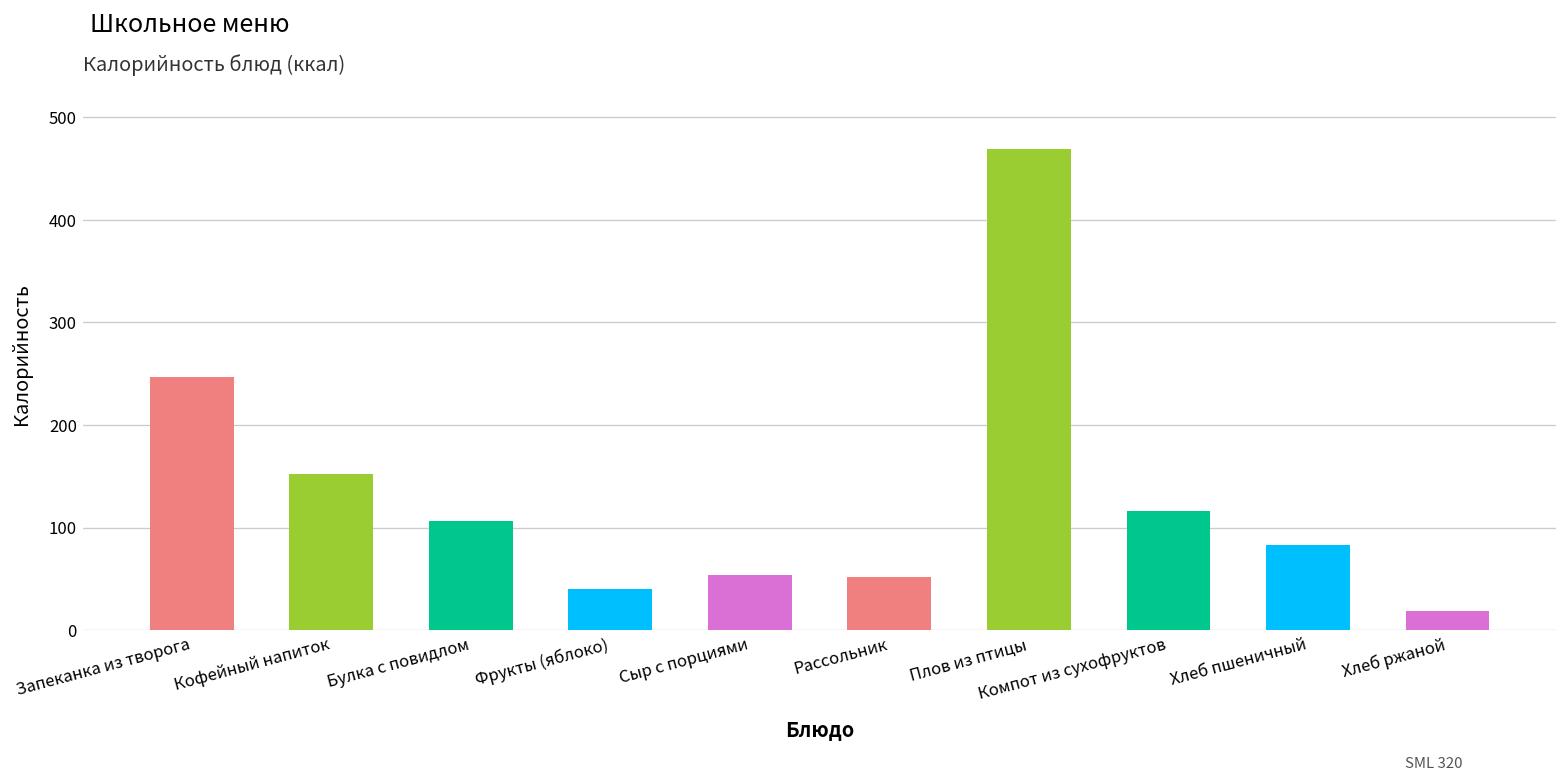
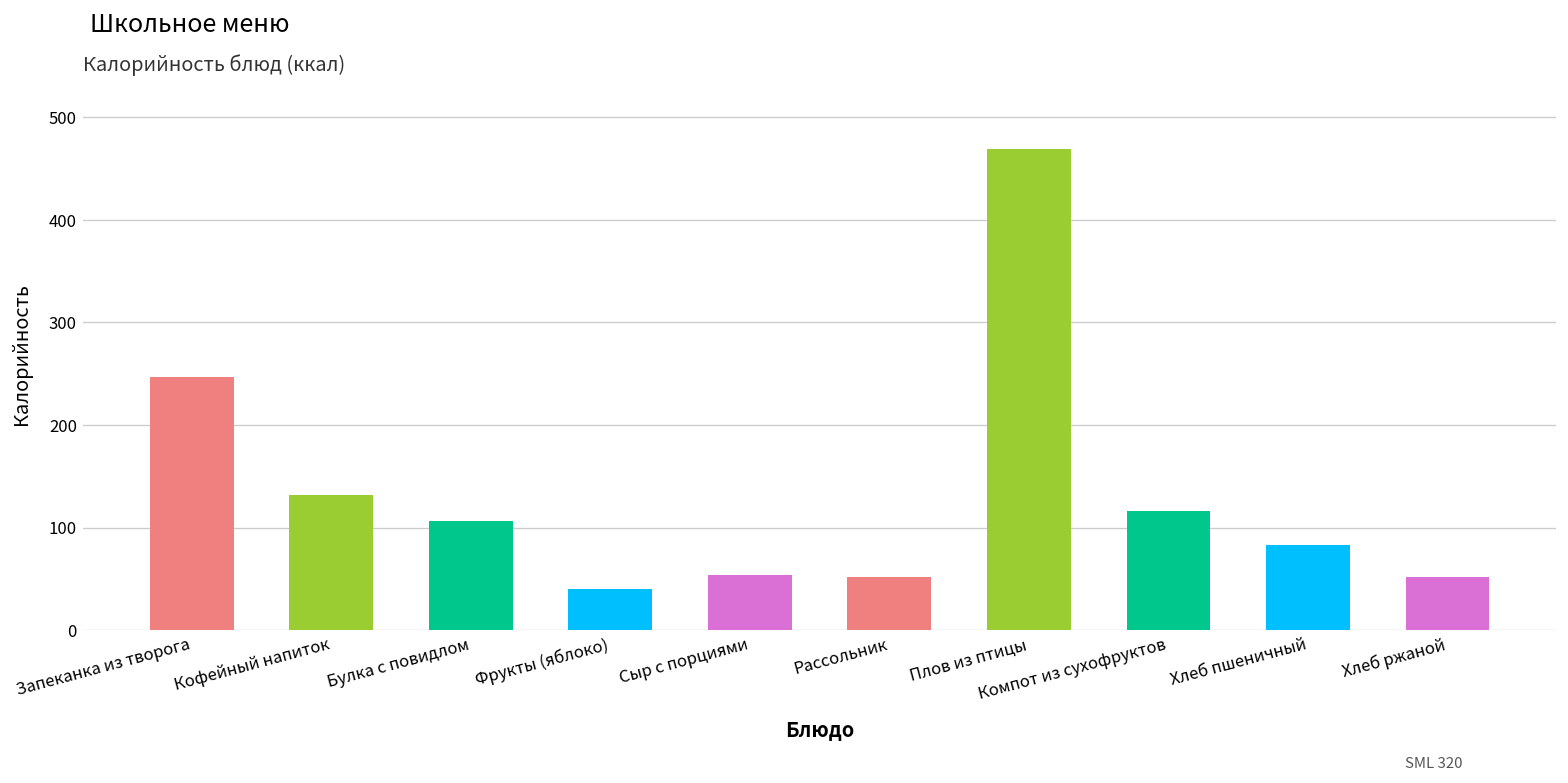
Кофейный напиток: 150 -> 130
Хлеб ржаной: 20 -> 50
